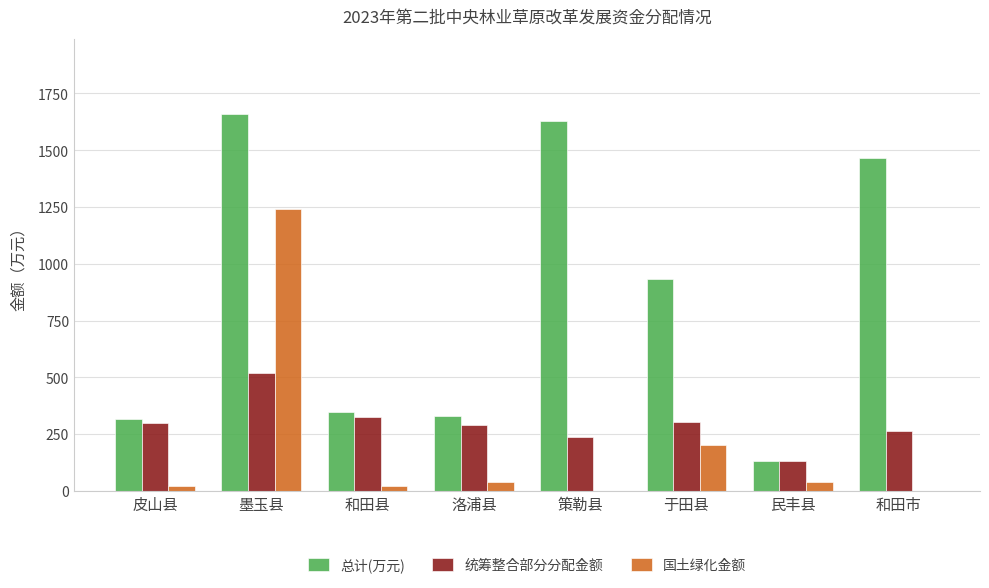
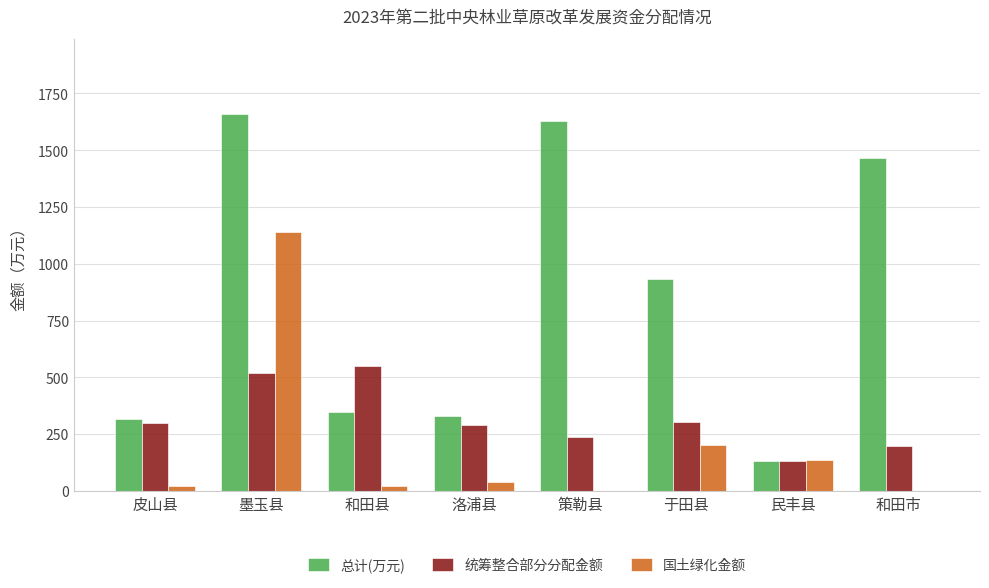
国土绿化金额, 墨玉县: 1240 -> 1140
统筹整合部分分配金额, 和田县: 330 -> 550
国土绿化金额, 民丰县: 40 -> 140
统筹整合部分分配金额, 和田市: 260 -> 200
